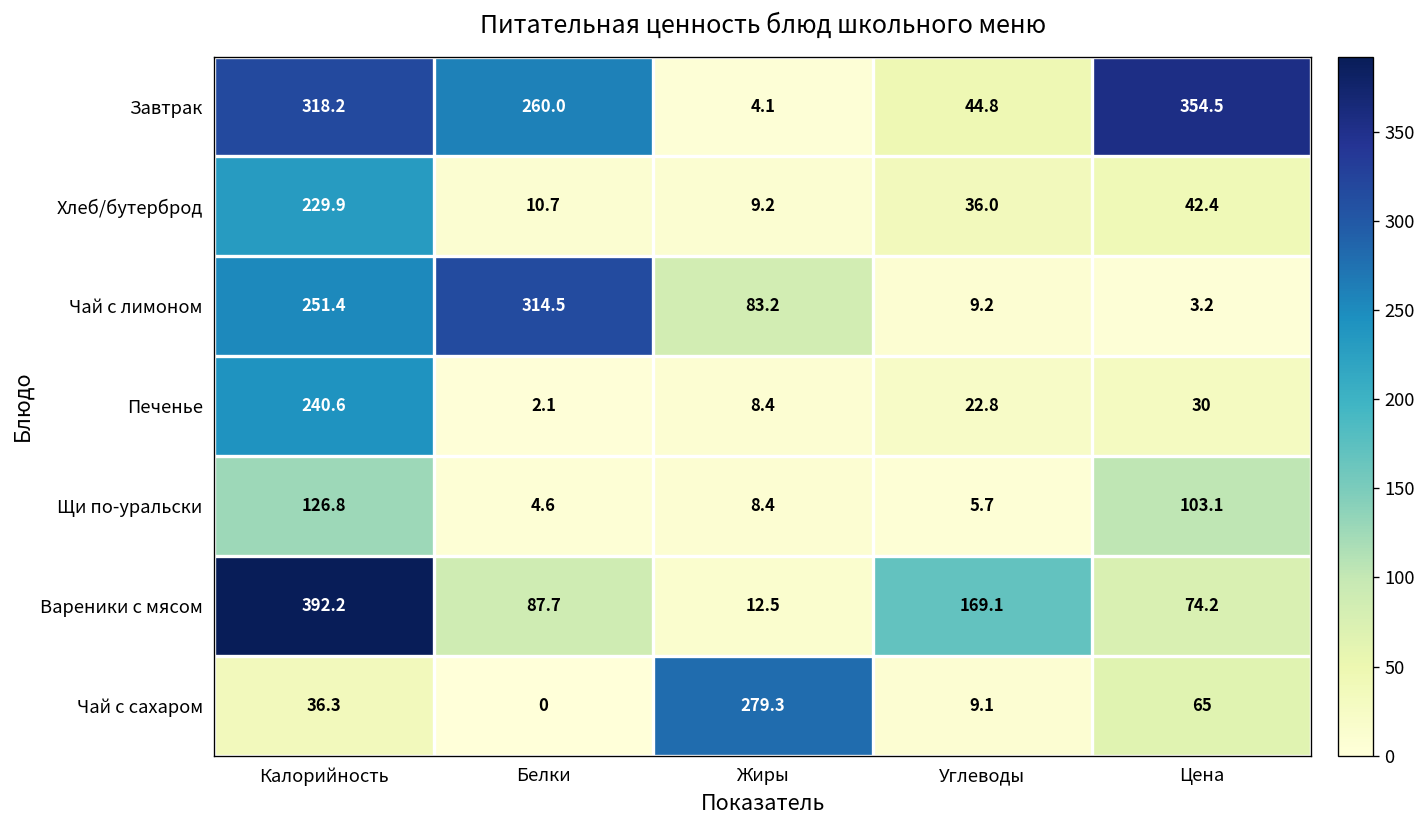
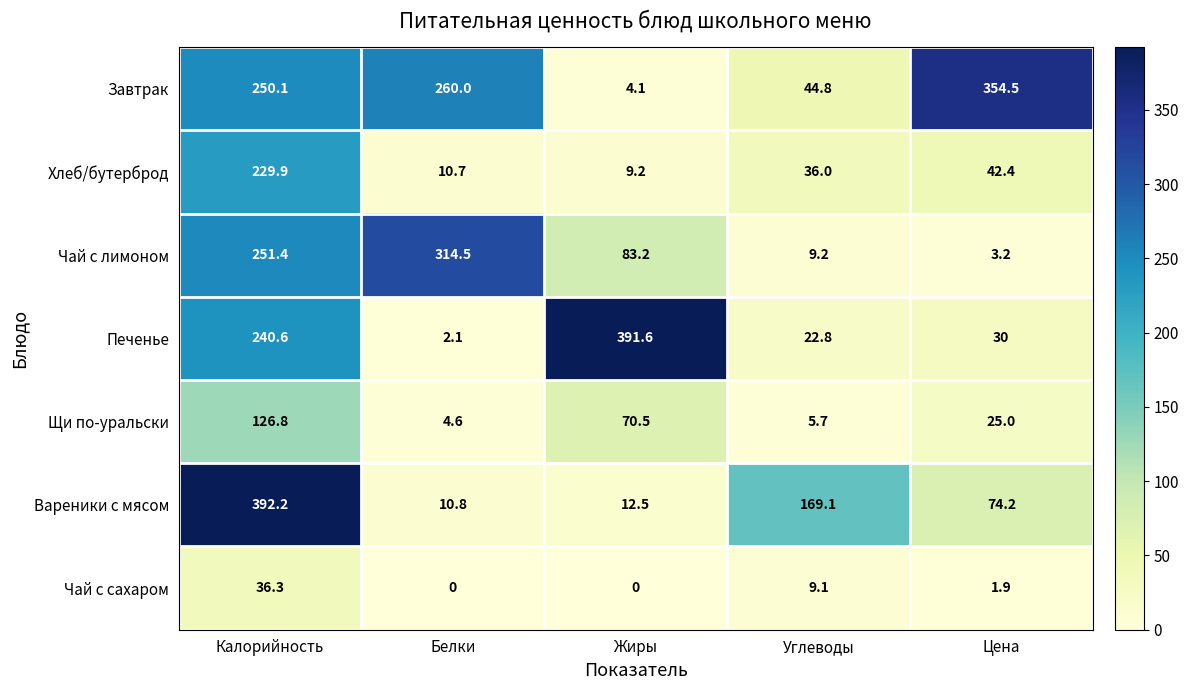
Завтрак, Калорийность: 318.2 -> 250.1
Печенье, Жиры: 8.4 -> 391.6
Щи по-уральски, Жиры: 8.4 -> 70.5
Щи по-уральски, Цена: 103.1 -> 25.0
Вареники с мясом, Белки: 87.7 -> 10.8
Чай с сахаром, Жиры: 279.3 -> 0
Чай с сахаром, Цена: 65 -> 1.9
